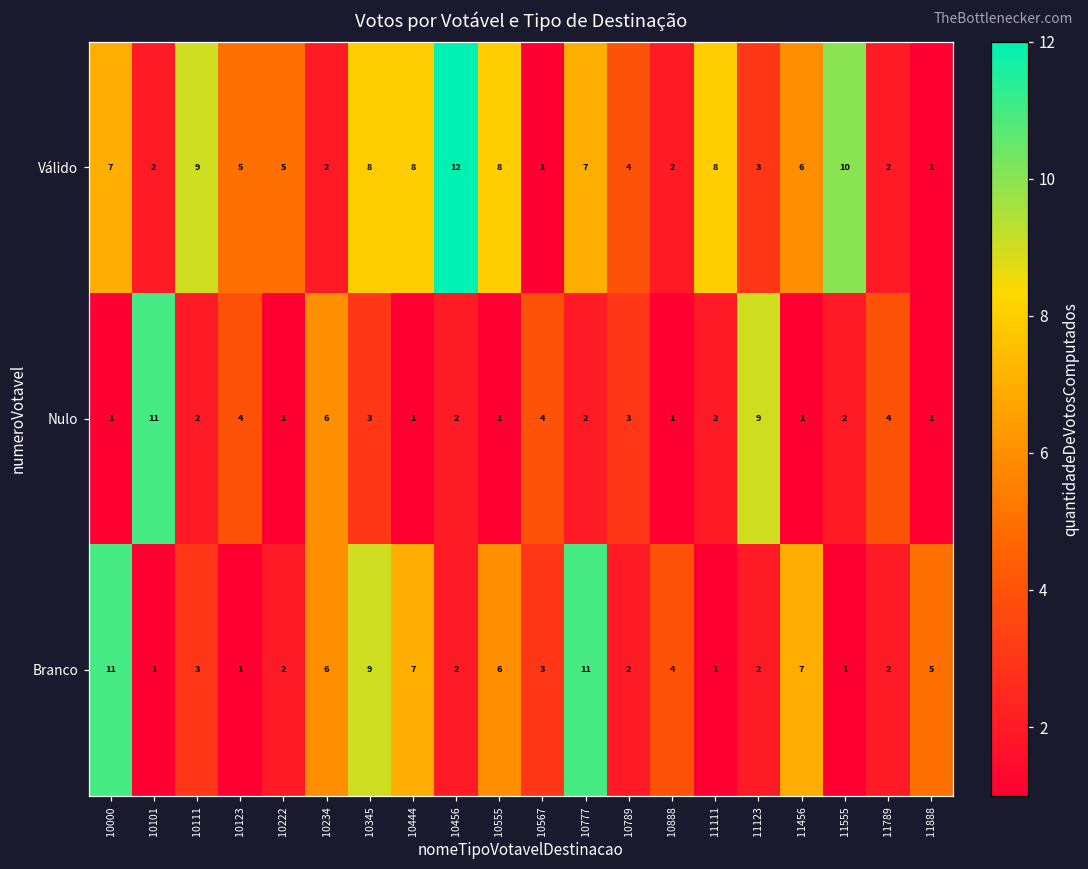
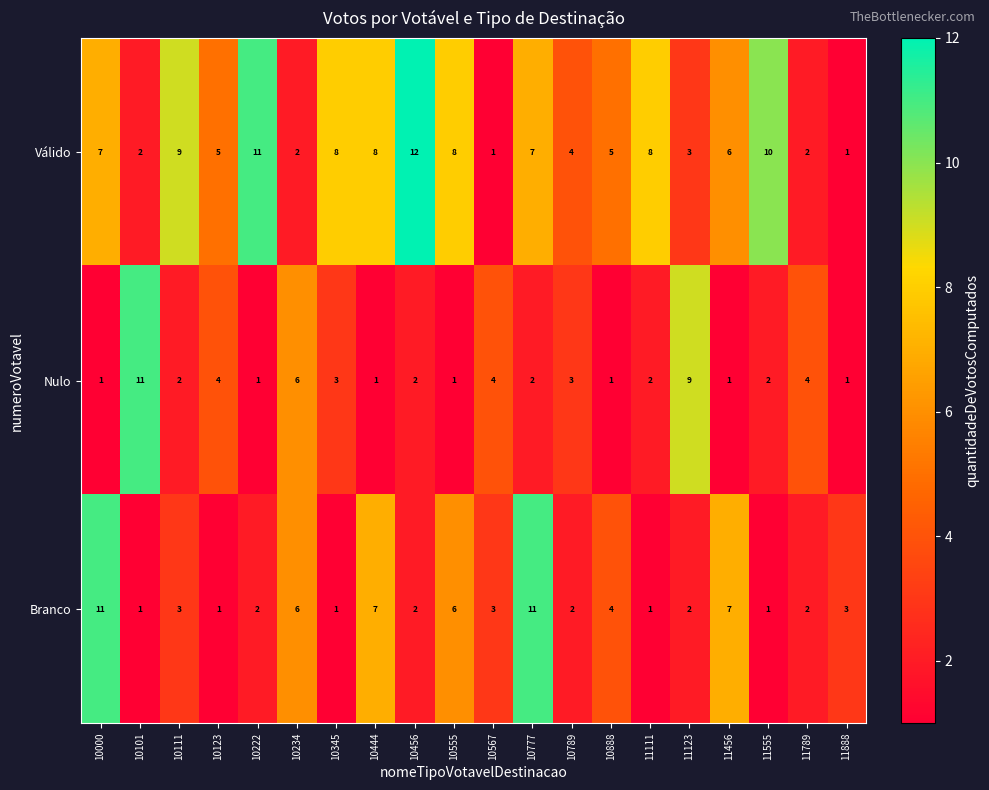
Válido, 10222: 5 -> 11
Válido, 10888: 2 -> 5
Branco, 10345: 9 -> 1
Branco, 11888: 5 -> 3
